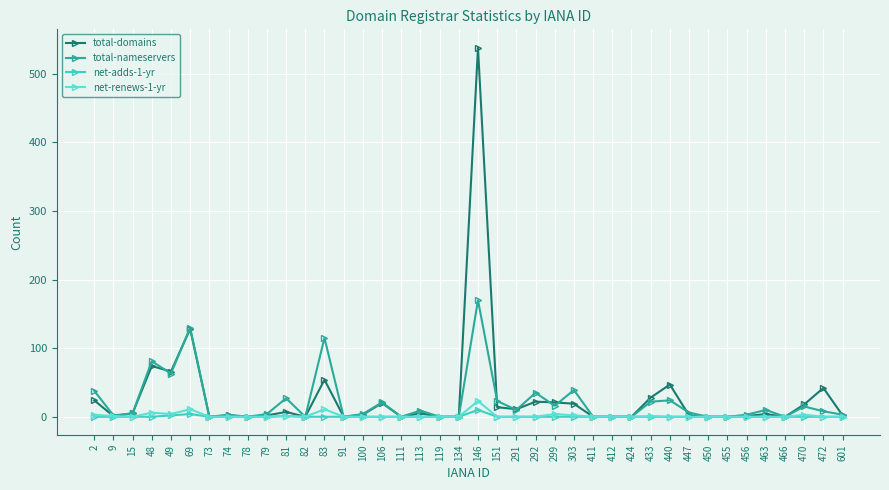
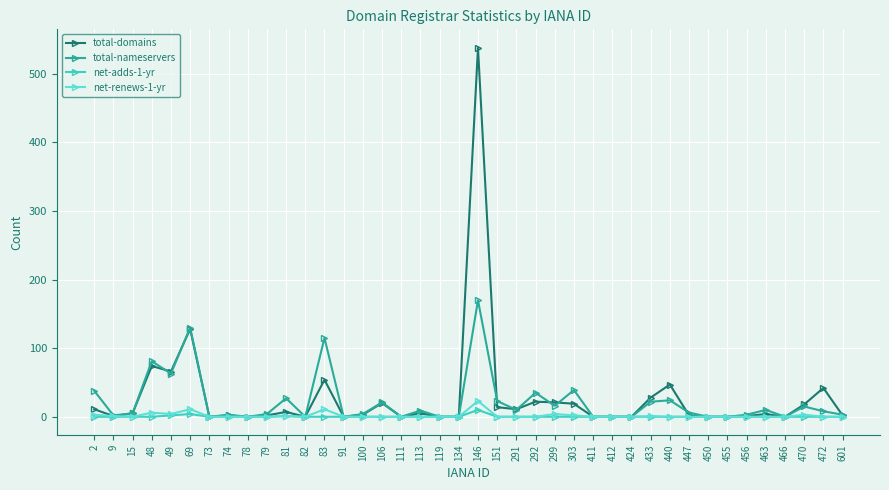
total-domains, 2: 20 -> 10
